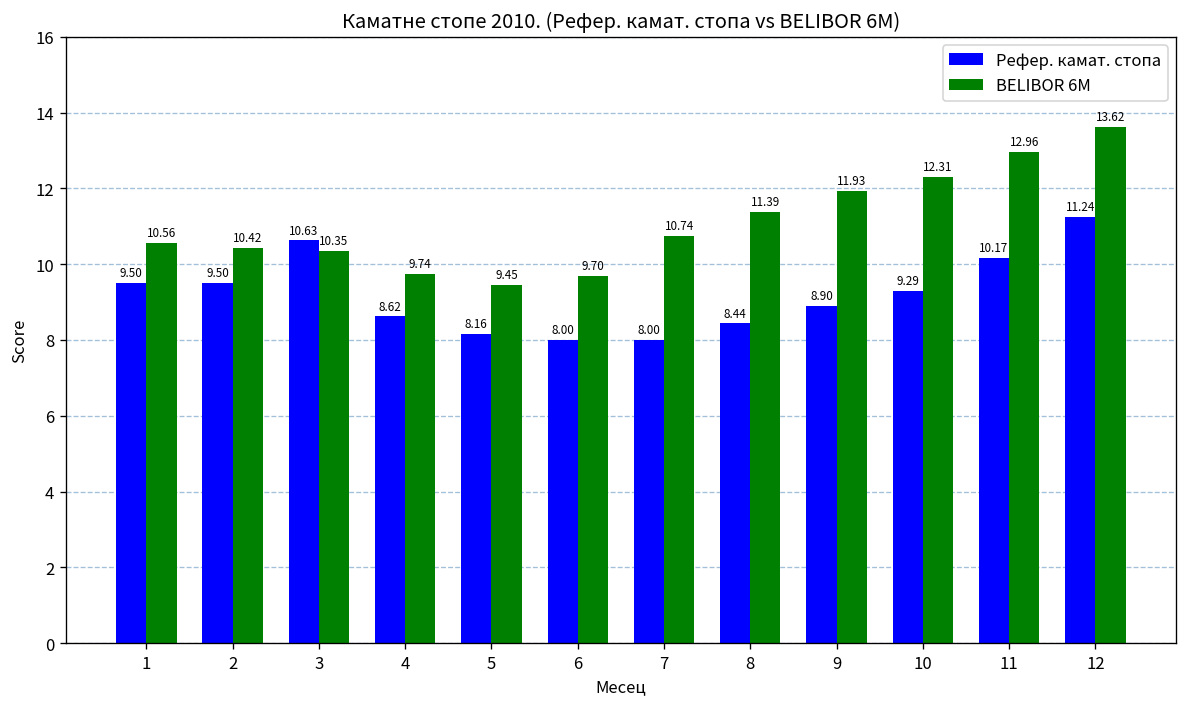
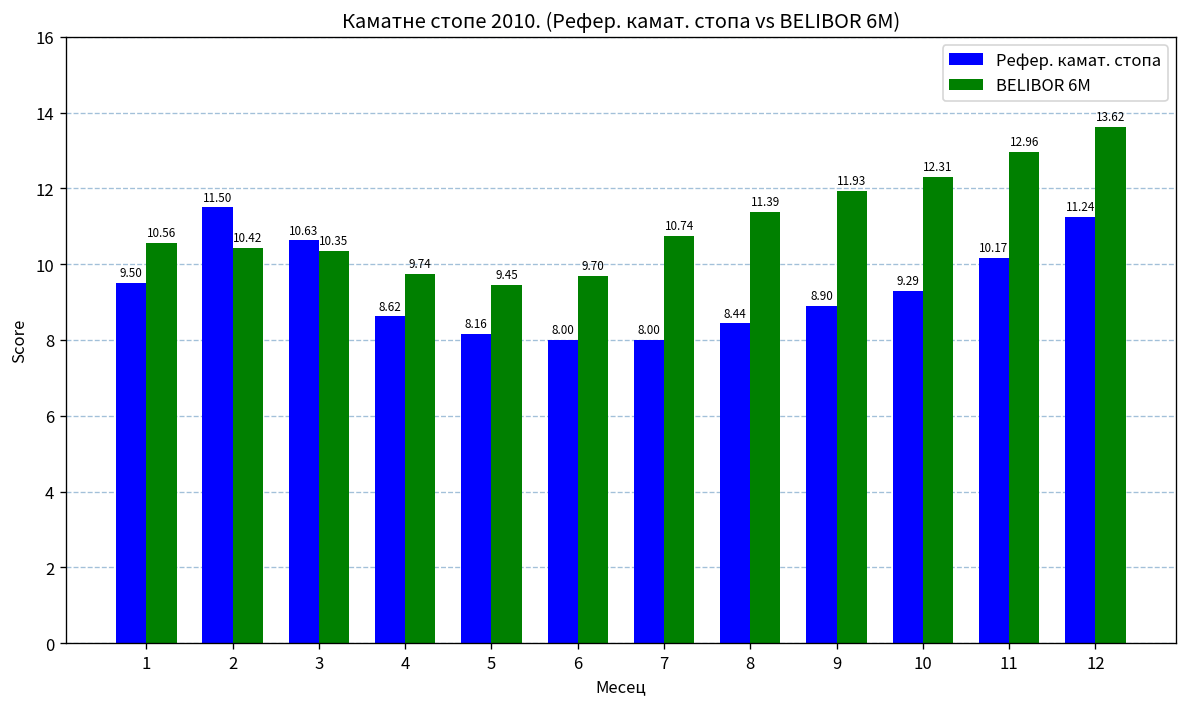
Рефер. камат. стопа, 2: 9.50 -> 11.50
